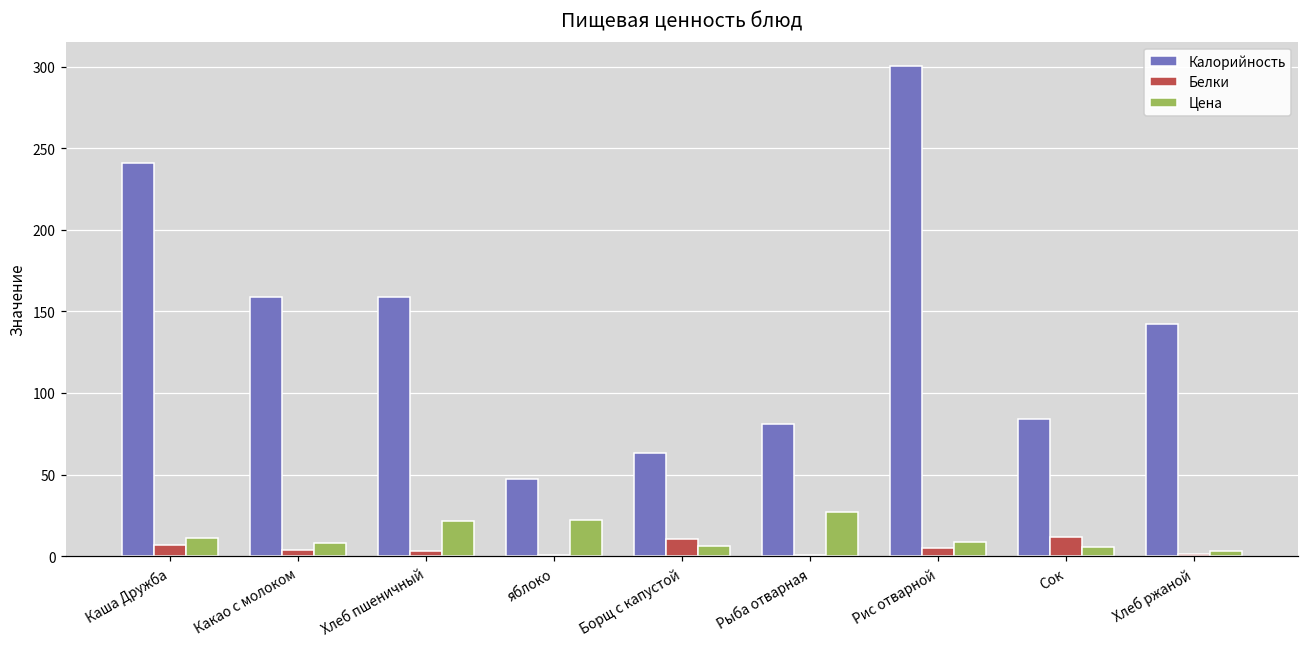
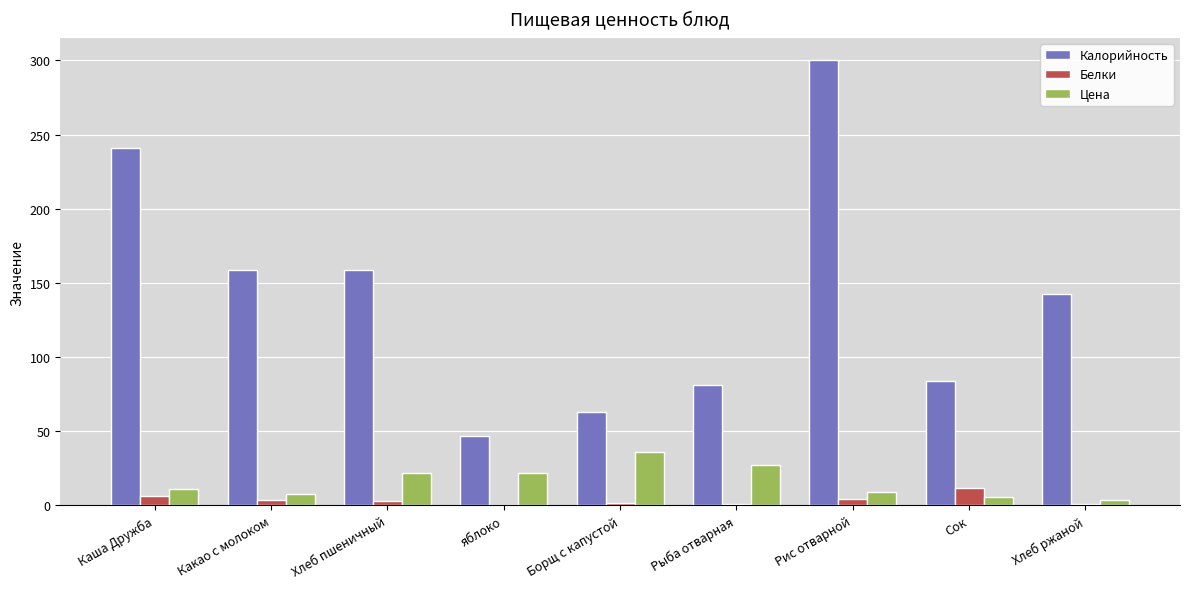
Белки, Борщ с капустой: 10 -> 2
Цена, Борщ с капустой: 6 -> 36
